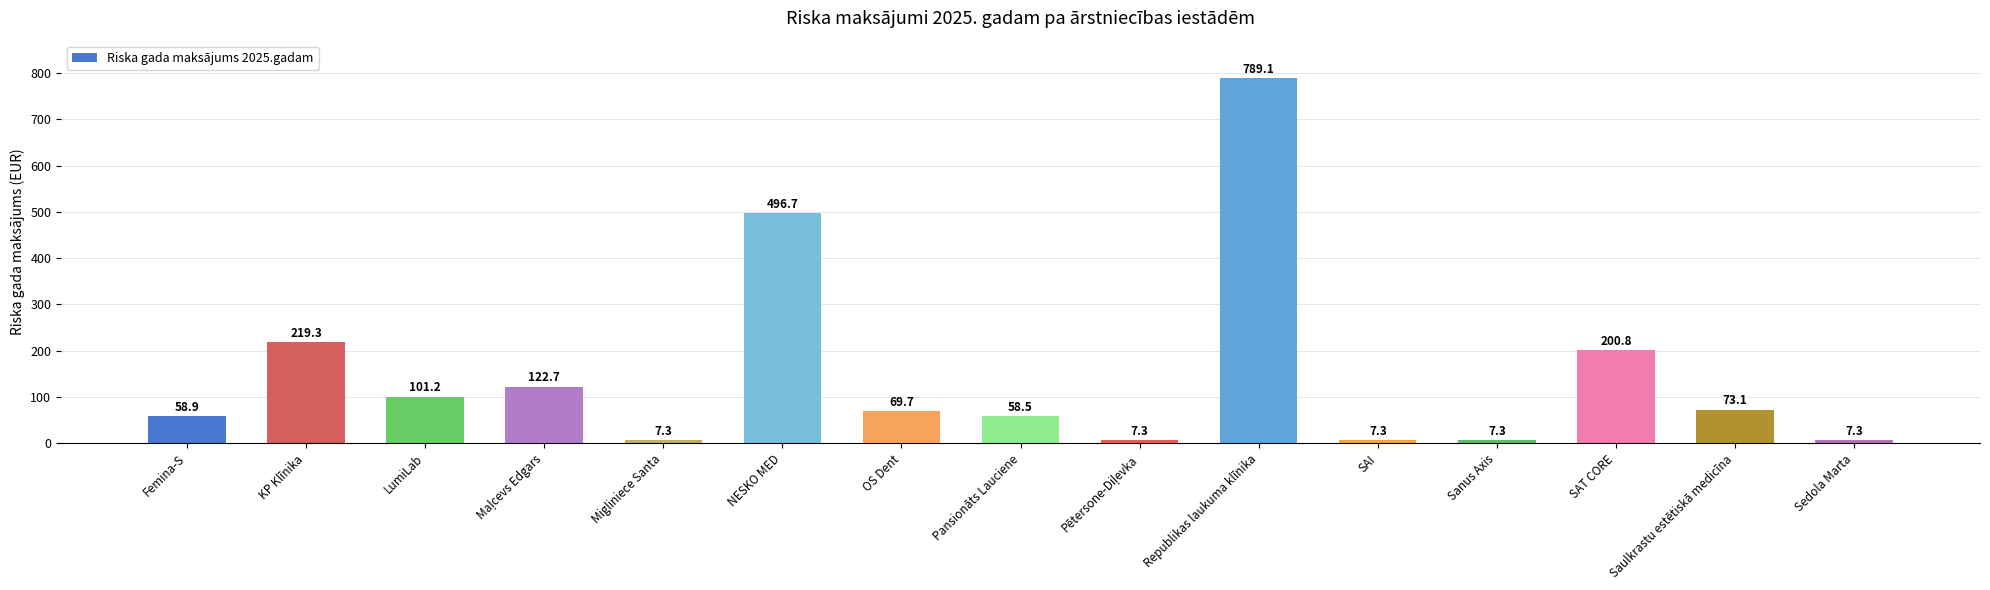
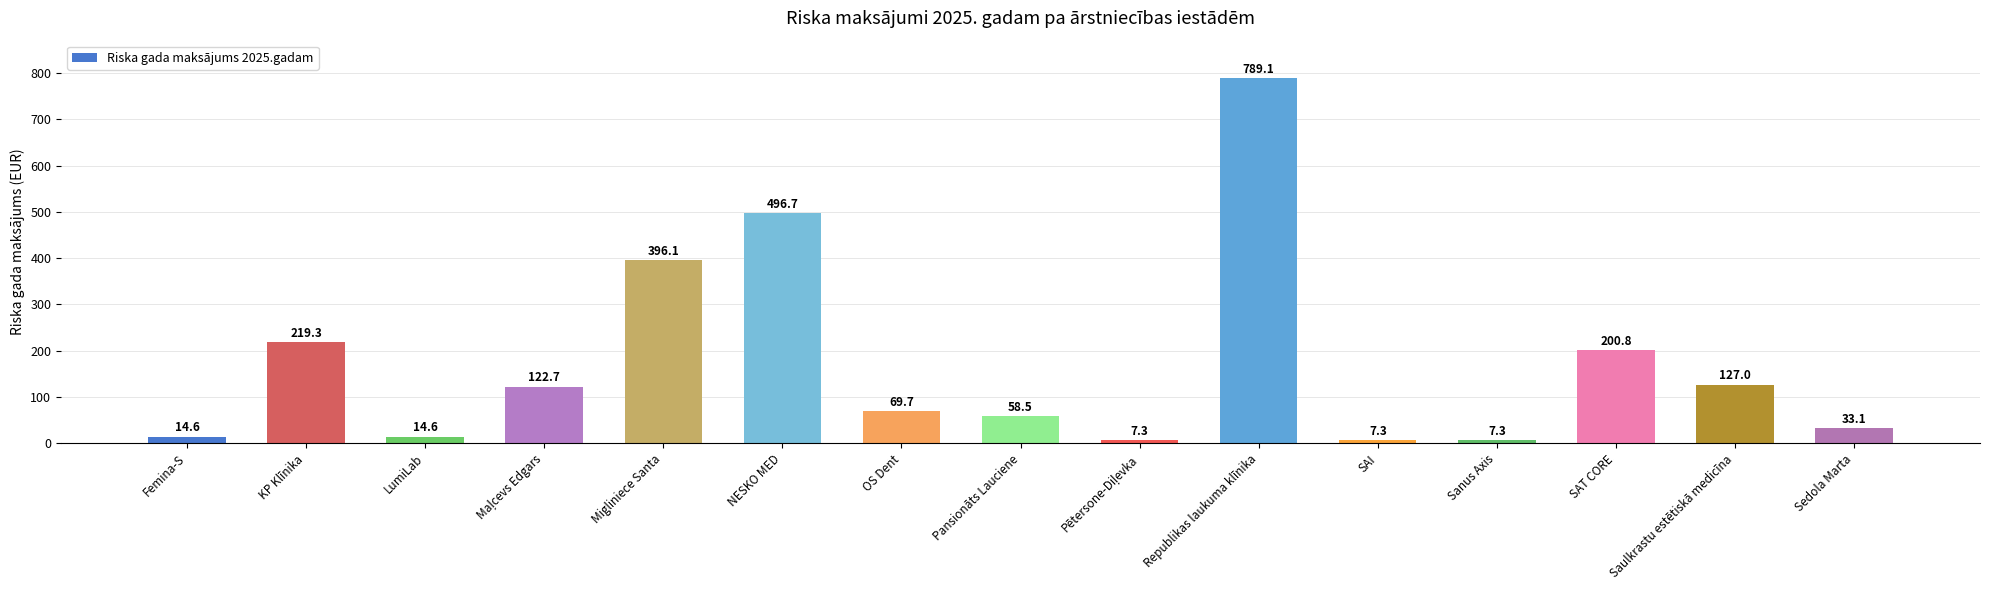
Femina-S: 58.9 -> 14.6
LumiLab: 101.2 -> 14.6
Migliniece Santa: 7.3 -> 396.1
Saulkrastu estētiskā medicīna: 73.1 -> 127.0
Sedola Marta: 7.3 -> 33.1
